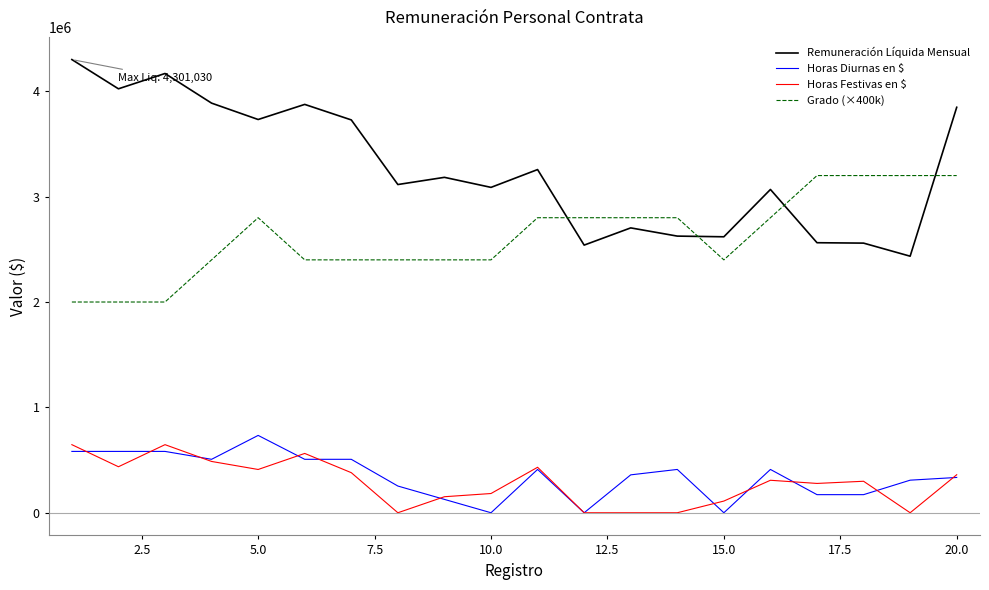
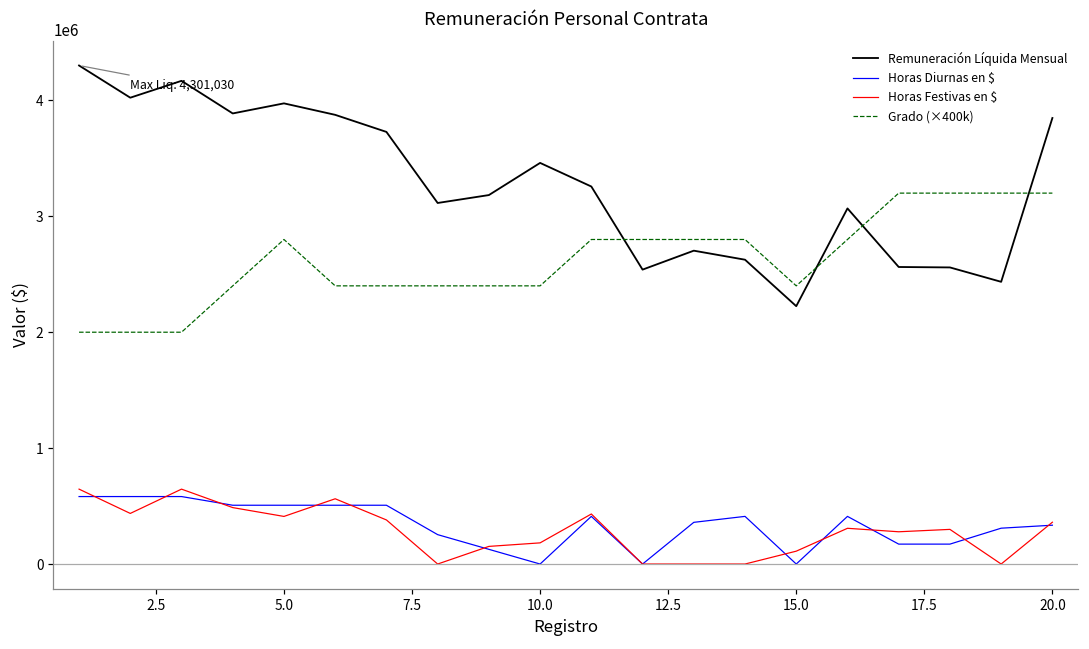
Remuneración Líquida Mensual, 5.0: 3730000 -> 3970000
Horas Diurnas en $, 5.0: 730000 -> 510000
Remuneración Líquida Mensual, 10.0: 3090000 -> 3460000
Remuneración Líquida Mensual, 15.0: 2620000 -> 2220000
